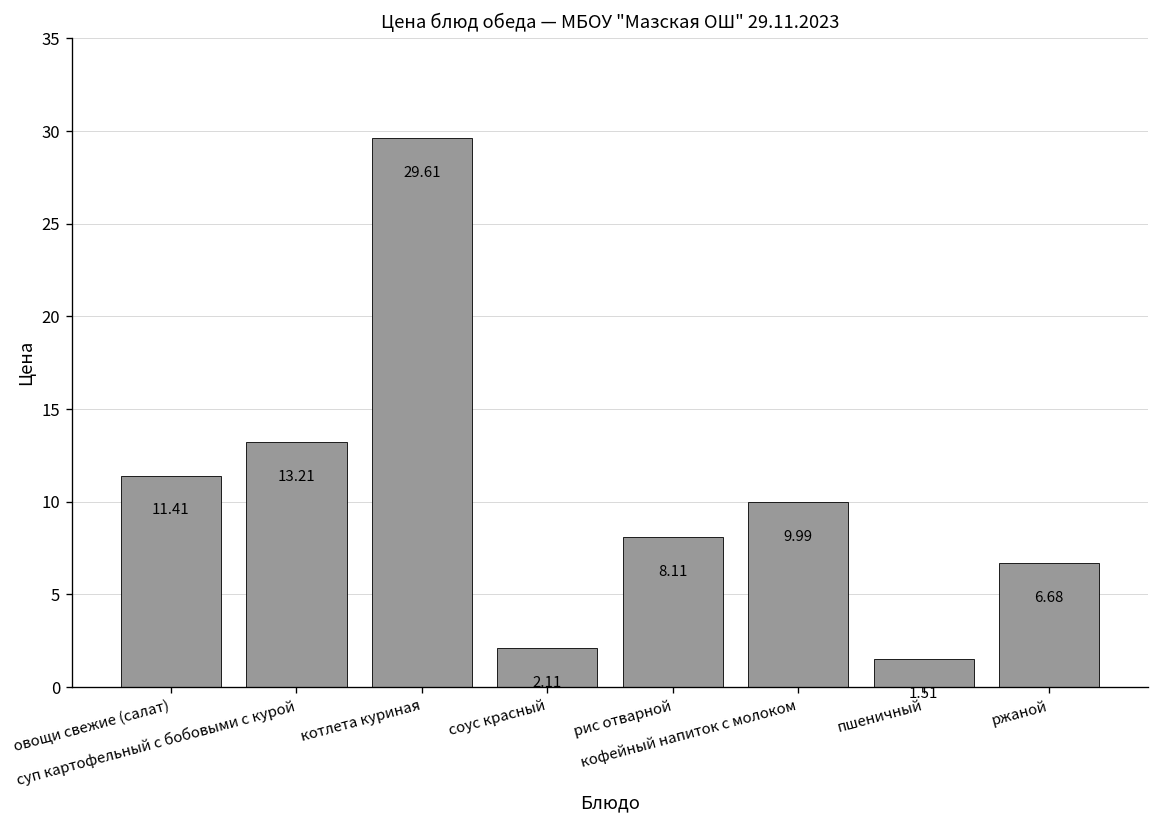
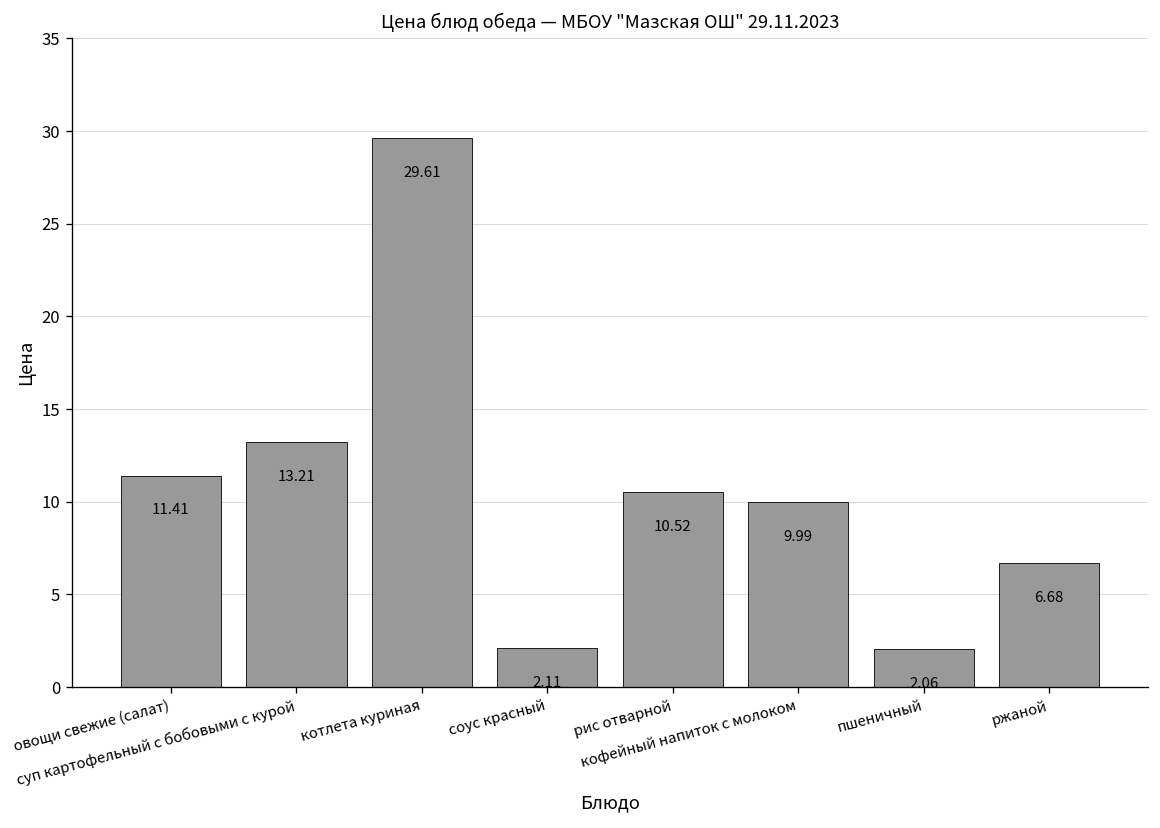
рис отварной: 8.11 -> 10.52
пшеничный: 1.51 -> 2.06
